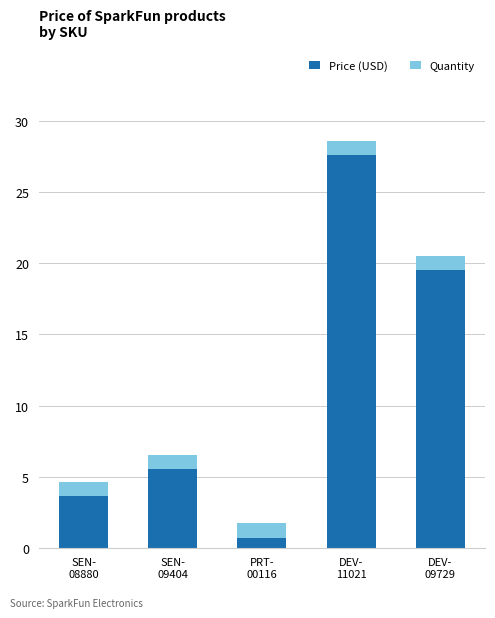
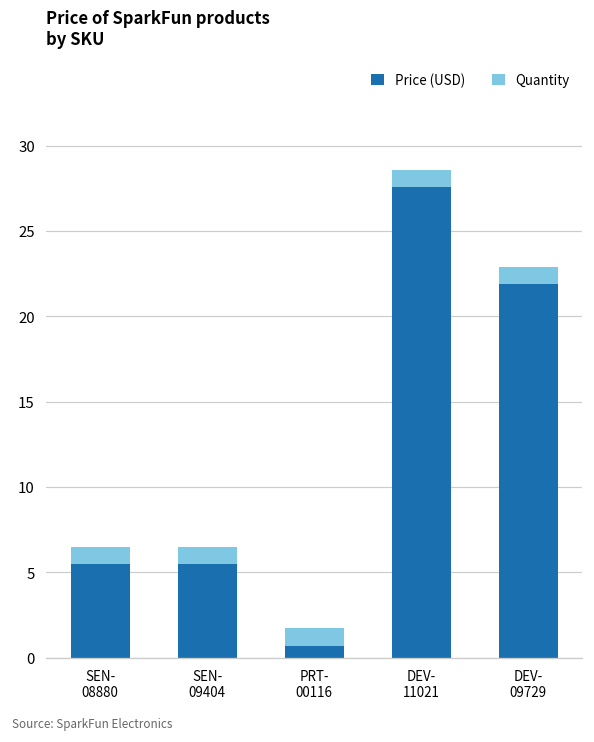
Price (USD), SEN- 08880: 3.6 -> 5.5
Price (USD), DEV- 09729: 19.5 -> 21.9
